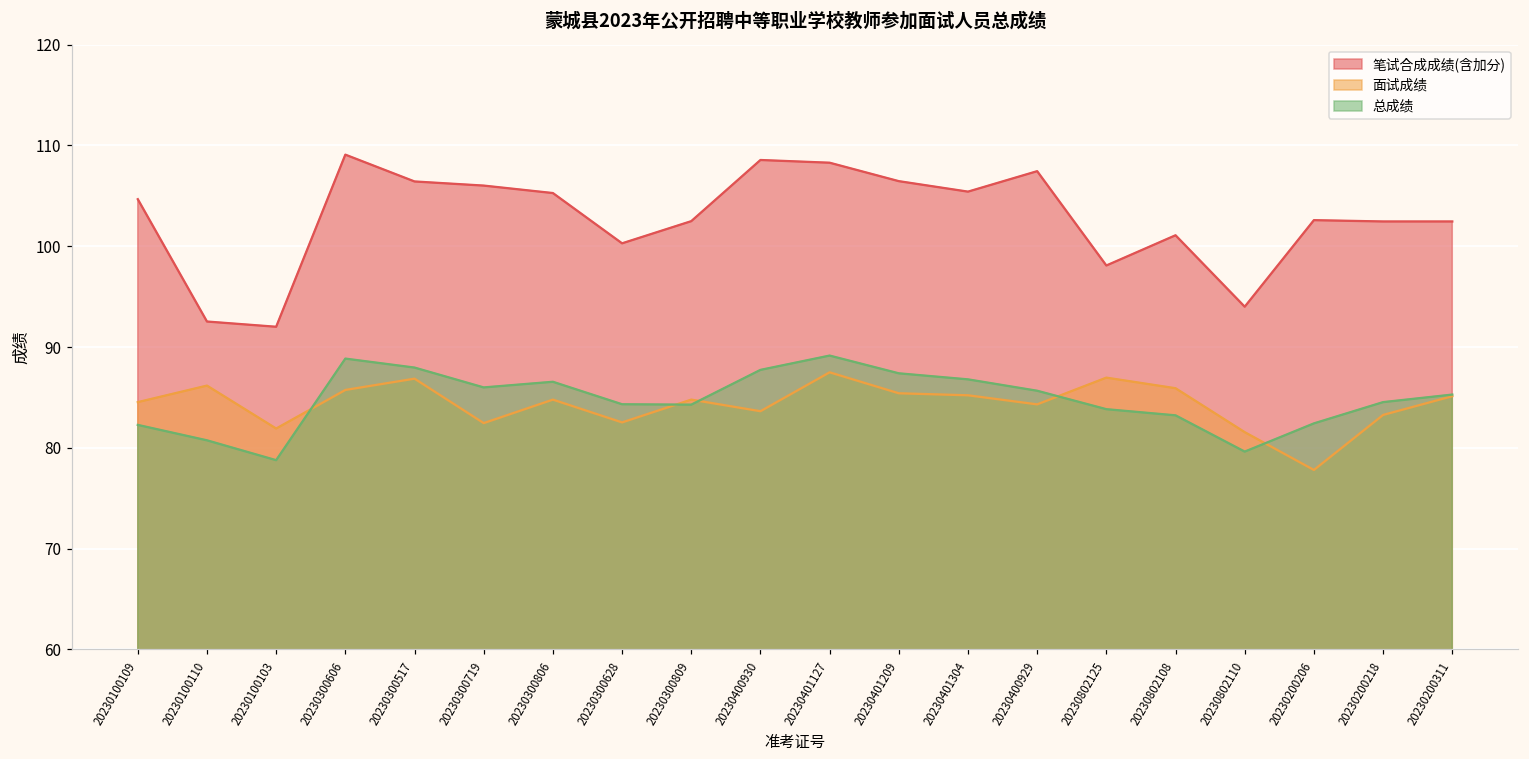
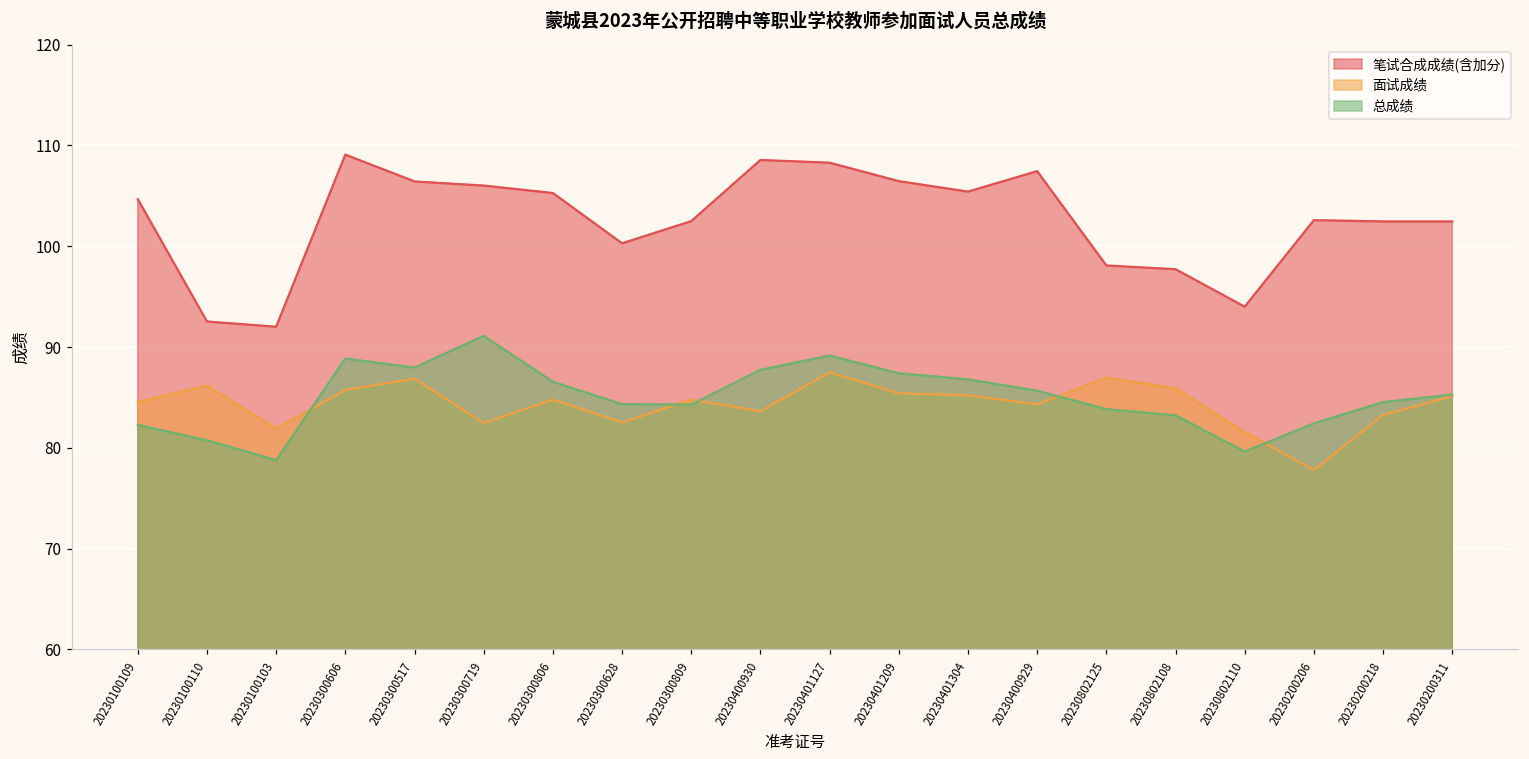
总成绩, 20230300719: 86 -> 91
笔试合成成绩(含加分), 20230802108: 101 -> 98
